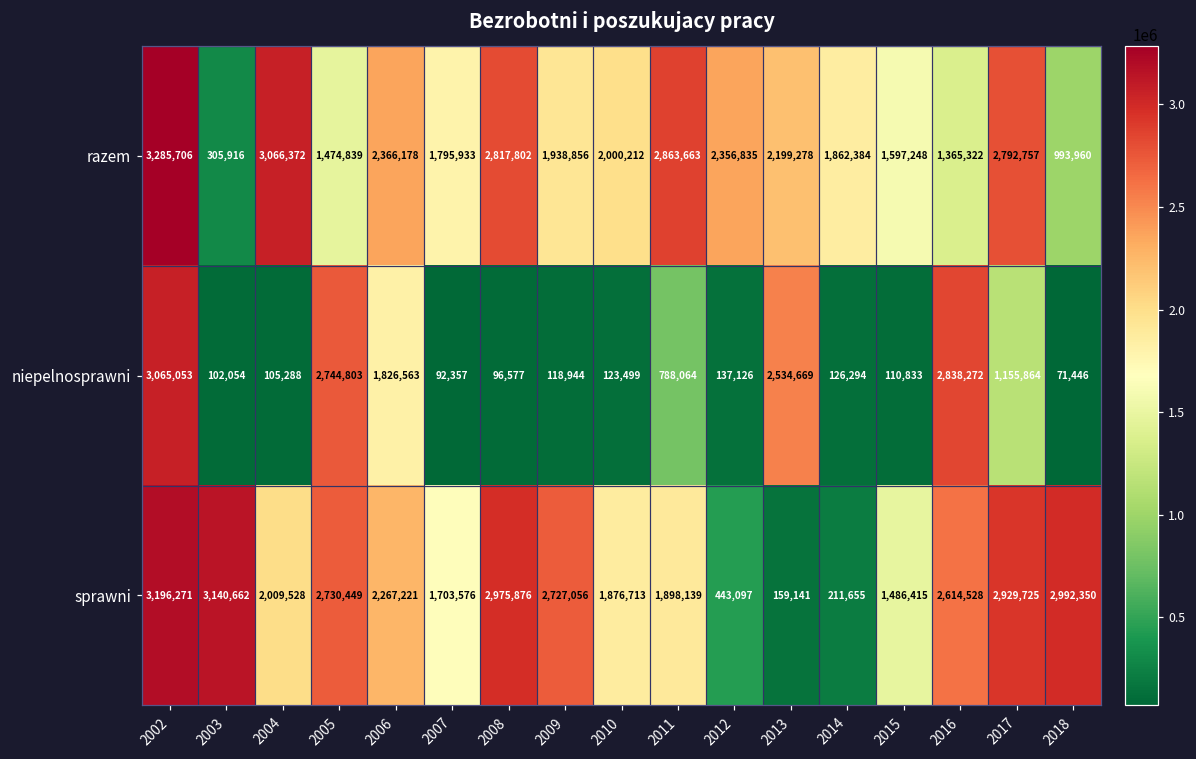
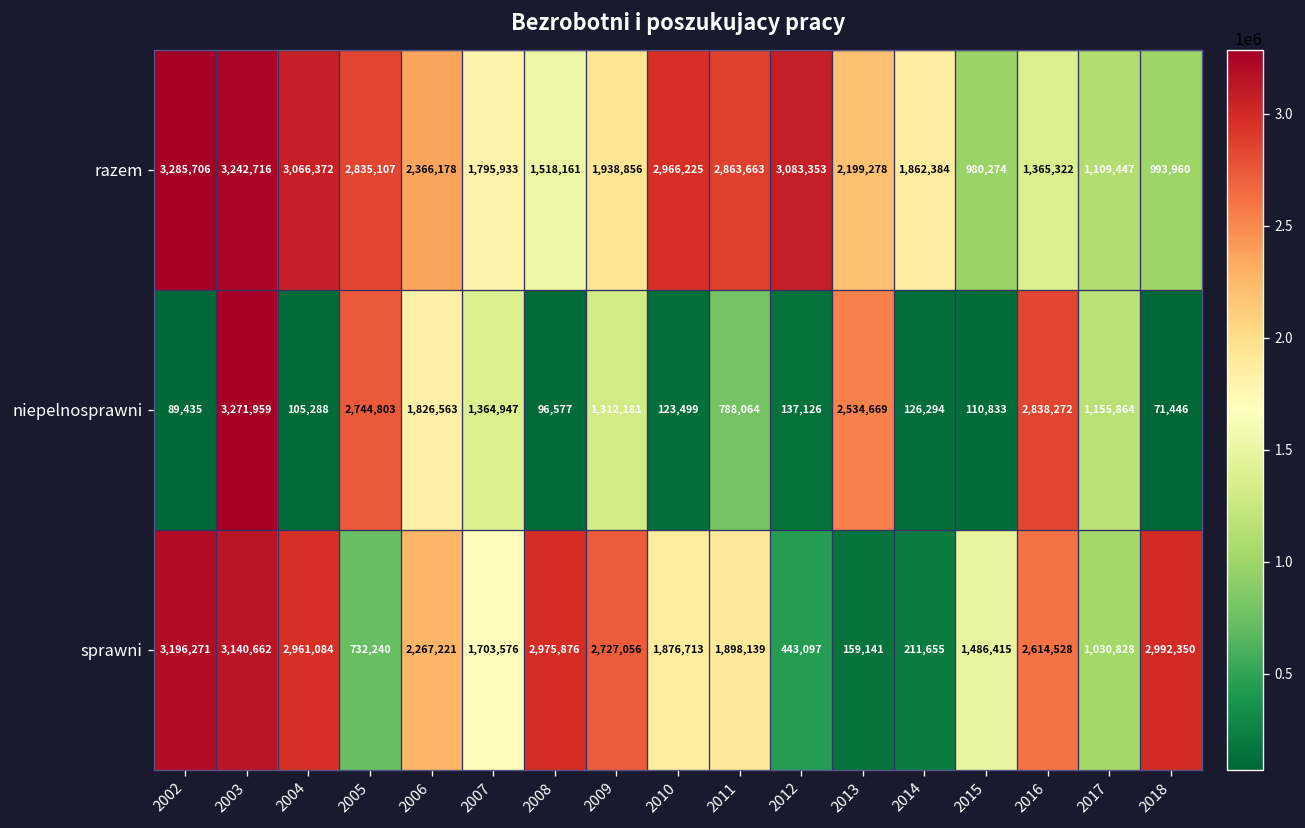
razem, 2003: 305,916 -> 3,242,716
razem, 2005: 1,474,839 -> 2,835,107
razem, 2008: 2,817,802 -> 1,518,161
razem, 2010: 2,000,212 -> 2,966,225
razem, 2012: 2,356,835 -> 3,083,353
razem, 2015: 1,597,248 -> 980,274
razem, 2017: 2,792,757 -> 1,109,447
niepelnosprawni, 2002: 3,065,053 -> 89,435
niepelnosprawni, 2003: 102,054 -> 3,271,959
niepelnosprawni, 2007: 92,357 -> 1,364,947
niepelnosprawni, 2009: 118,944 -> 1,312,181
sprawni, 2004: 2,009,528 -> 2,961,084
sprawni, 2005: 2,730,449 -> 732,240
sprawni, 2017: 2,929,725 -> 1,030,828
